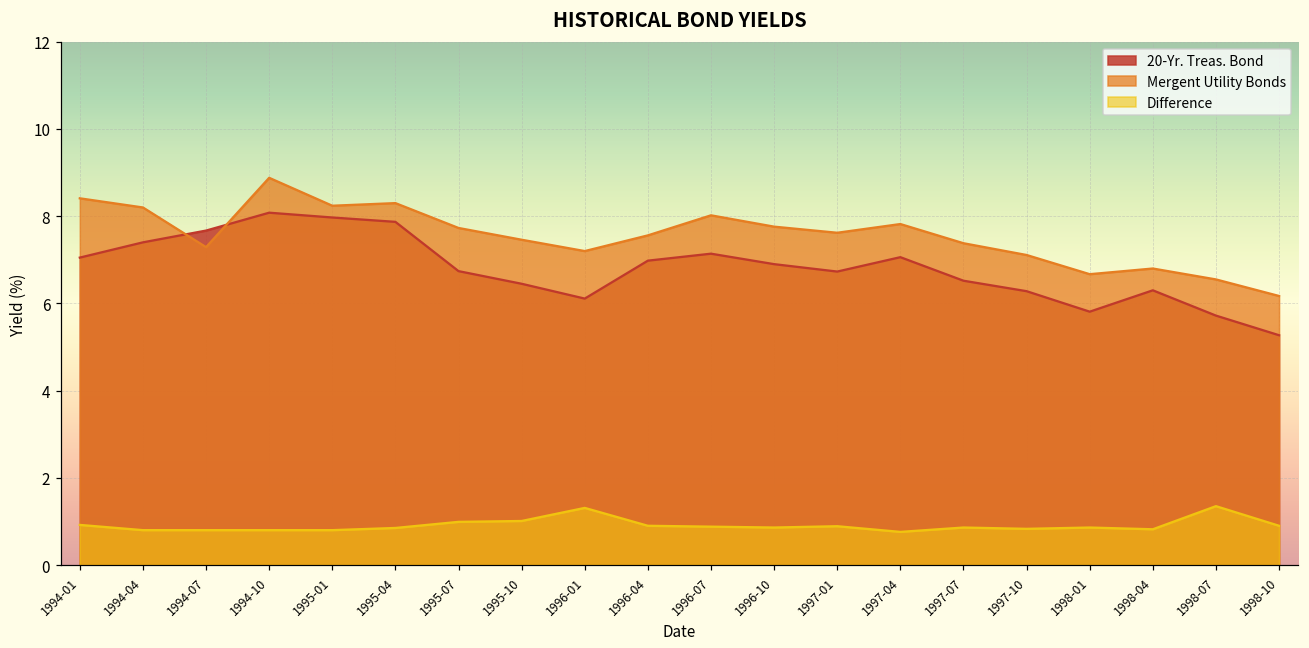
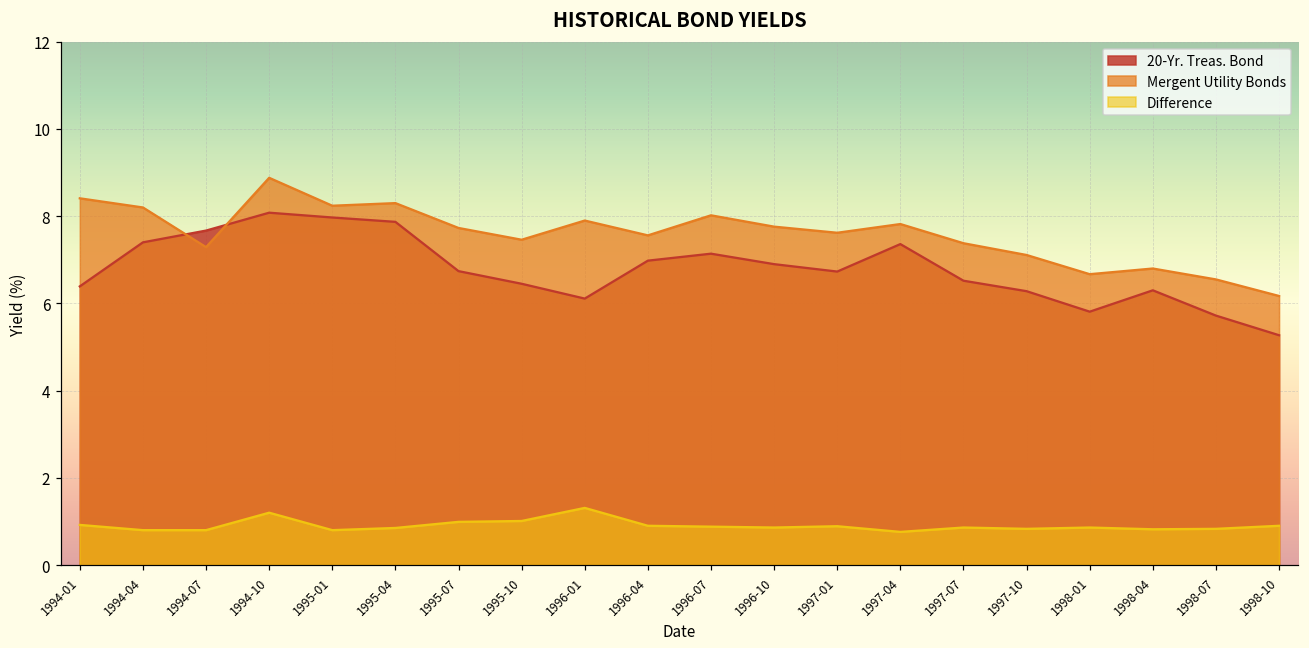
20-Yr. Treas. Bond, 1994-01: 7.1 -> 6.4
Difference, 1994-10: 0.8 -> 1.2
Mergent Utility Bonds, 1996-01: 7.2 -> 7.9
20-Yr. Treas. Bond, 1997-04: 7.1 -> 7.4
Difference, 1998-07: 1.4 -> 0.8
